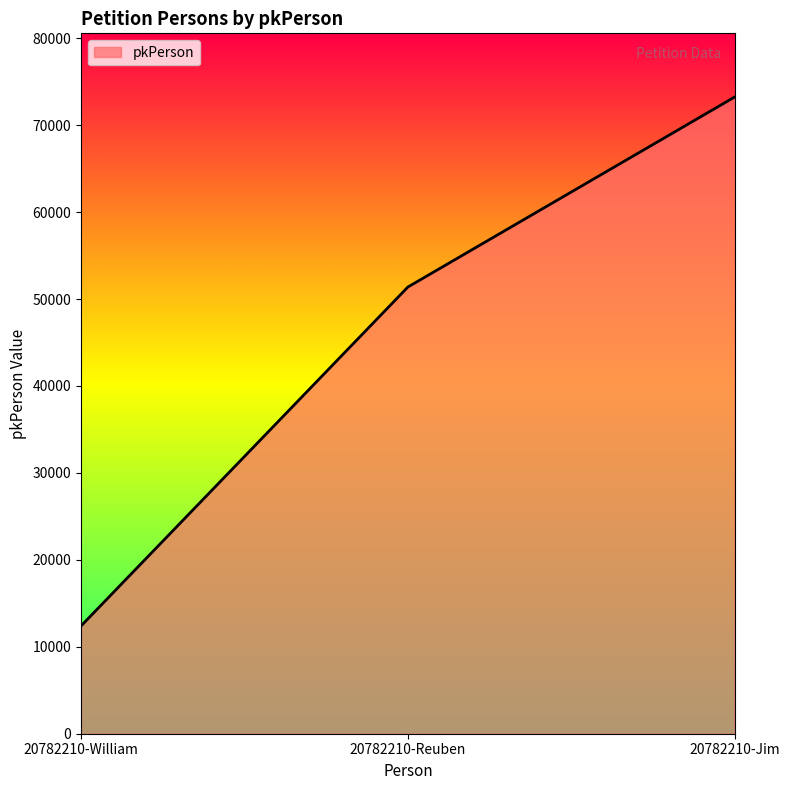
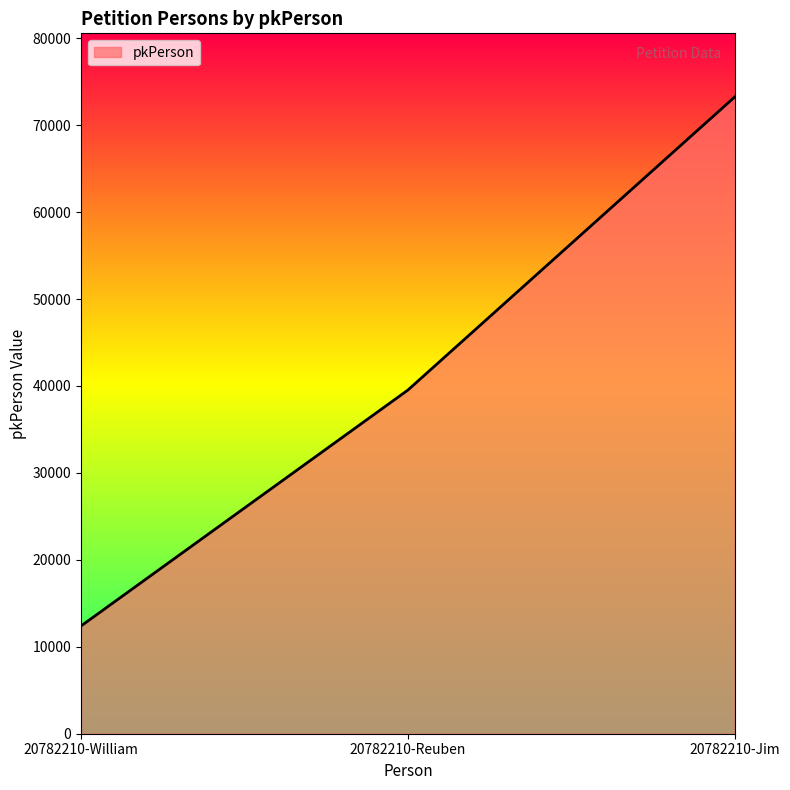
20782210-Reuben: 51000 -> 40000
